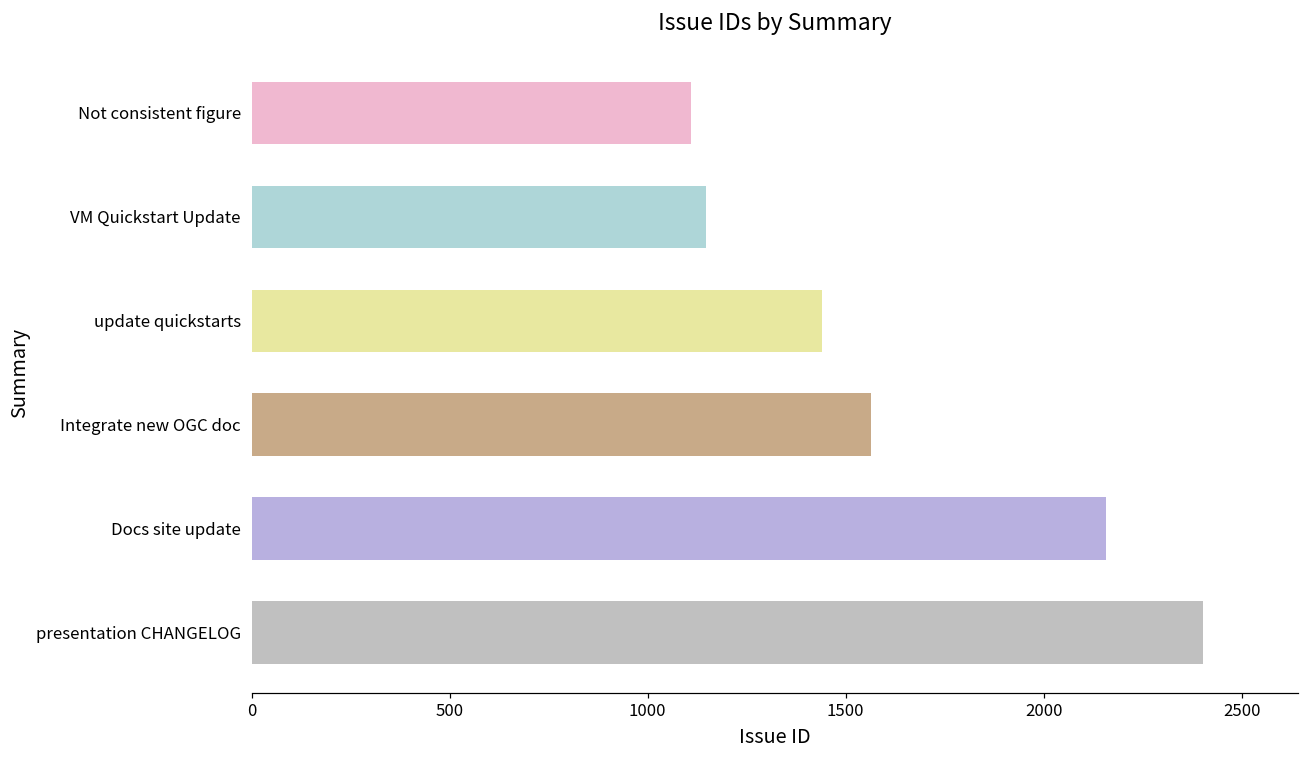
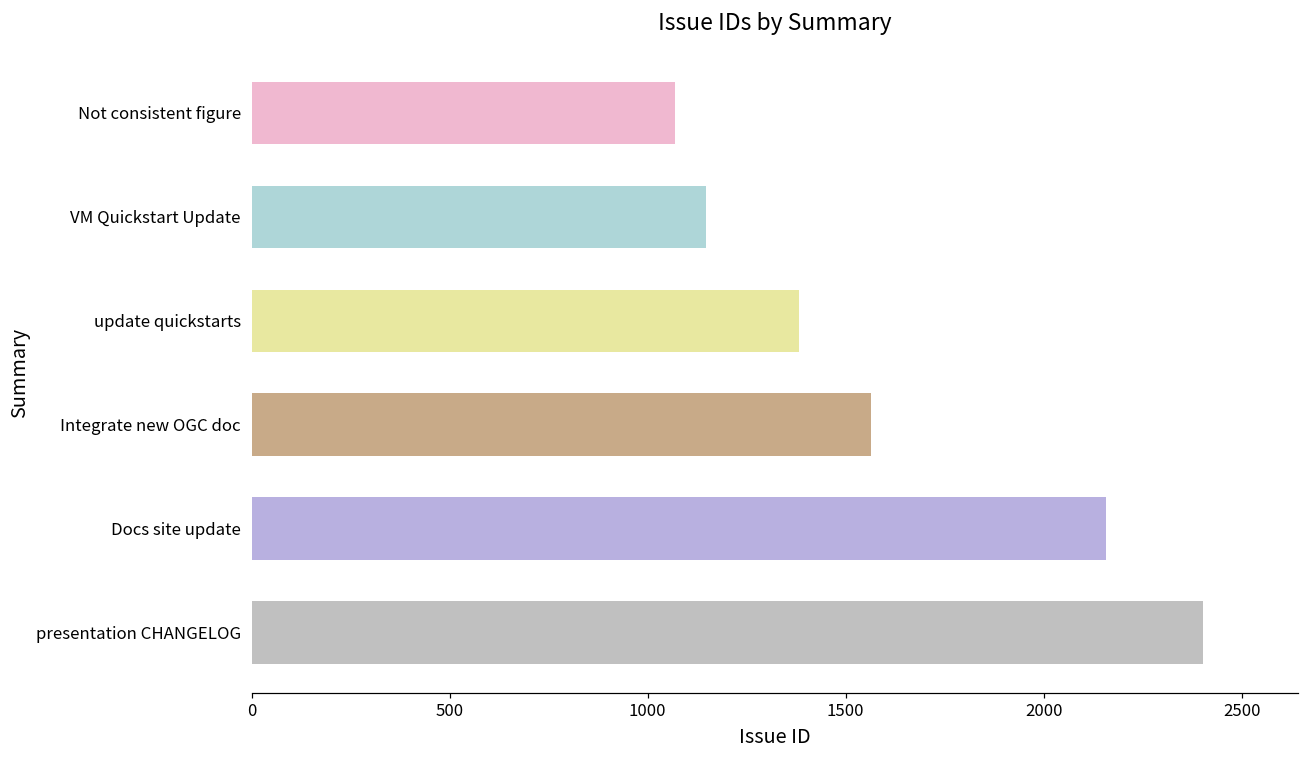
Not consistent figure: 1110 -> 1070
update quickstarts: 1440 -> 1380
